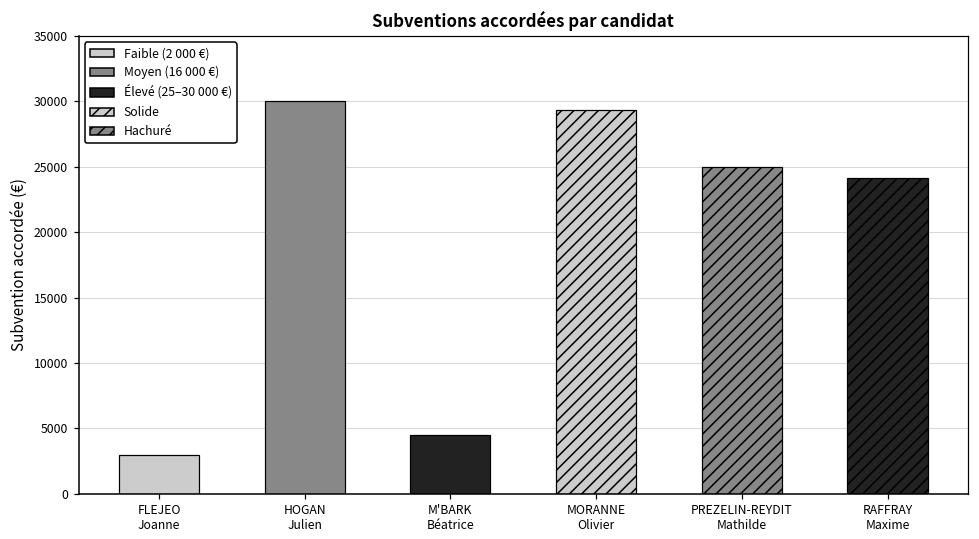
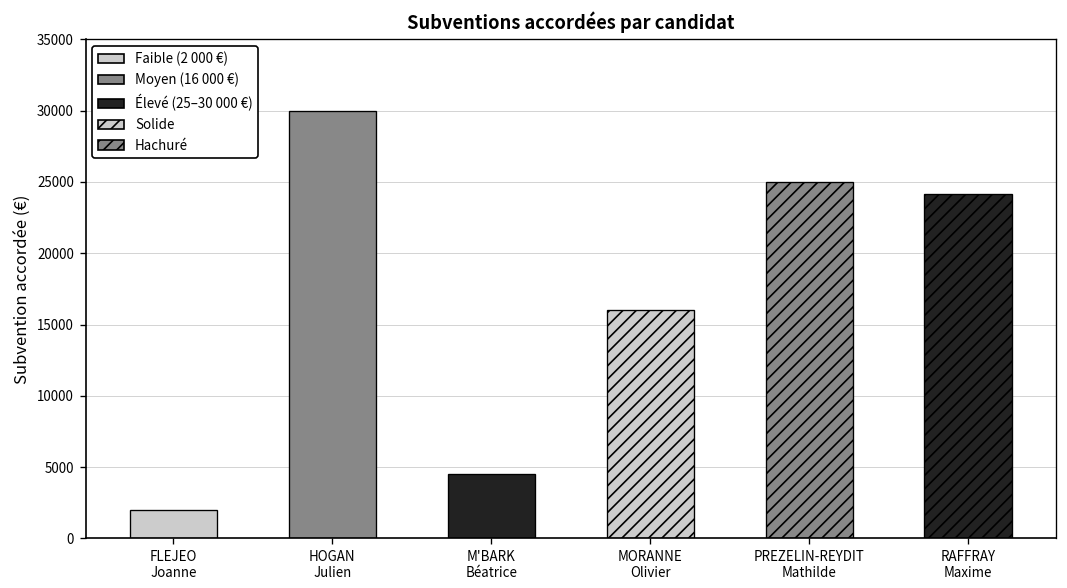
FLEJEO Joanne: 3000 -> 2000
MORANNE Olivier: 29300 -> 16000
